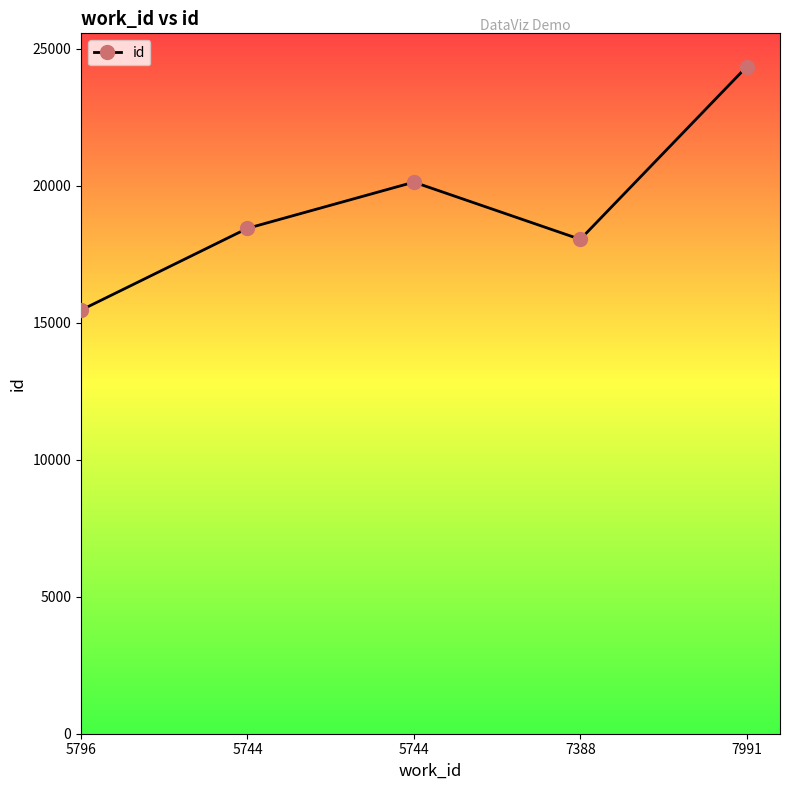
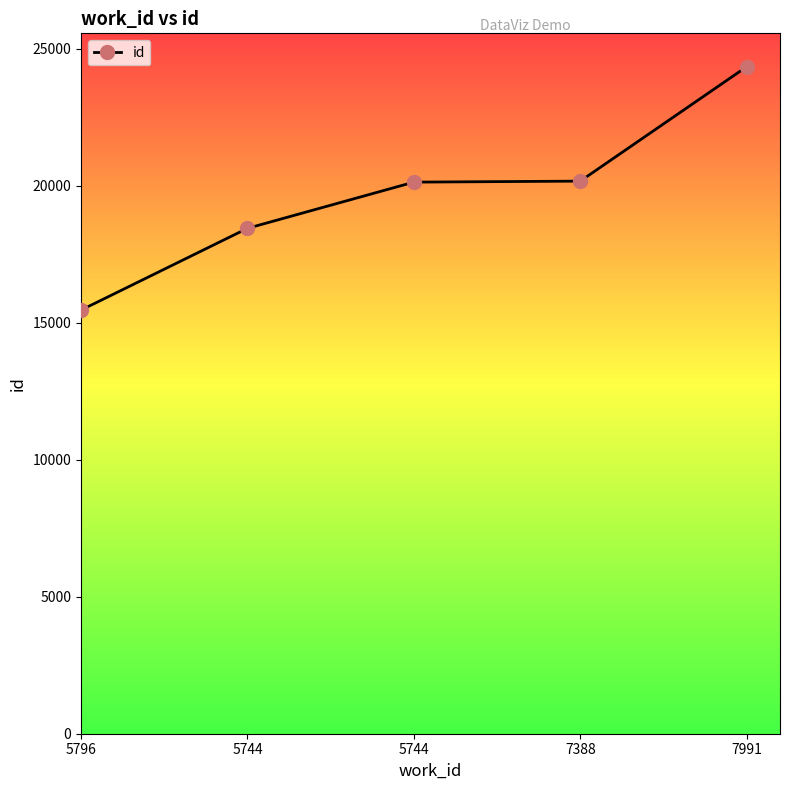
7388: 18000 -> 20200
